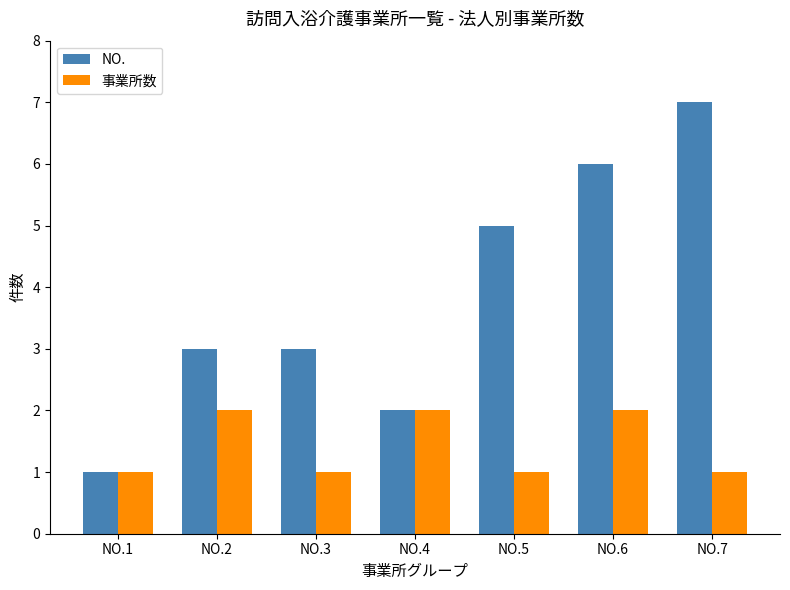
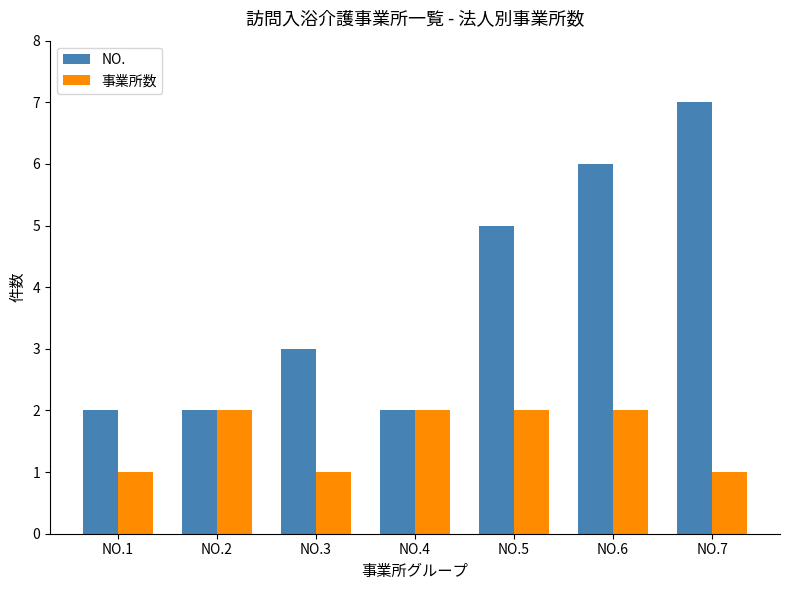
NO., NO.1: 1 -> 2
NO., NO.2: 3 -> 2
事業所数, NO.5: 1 -> 2
